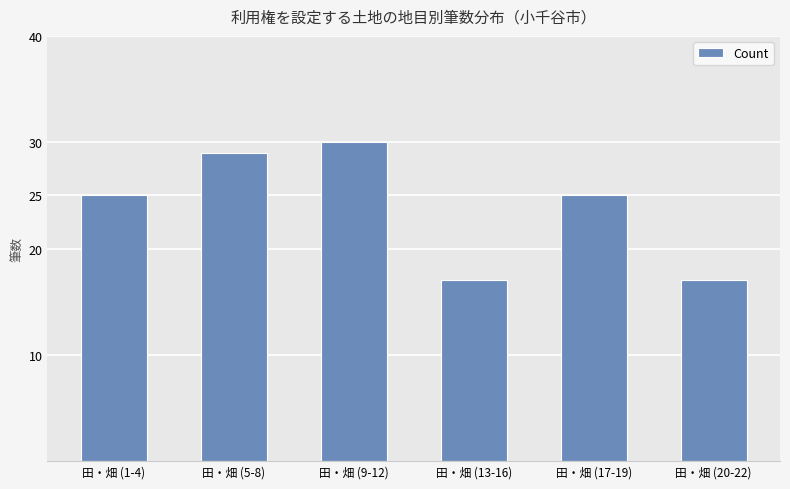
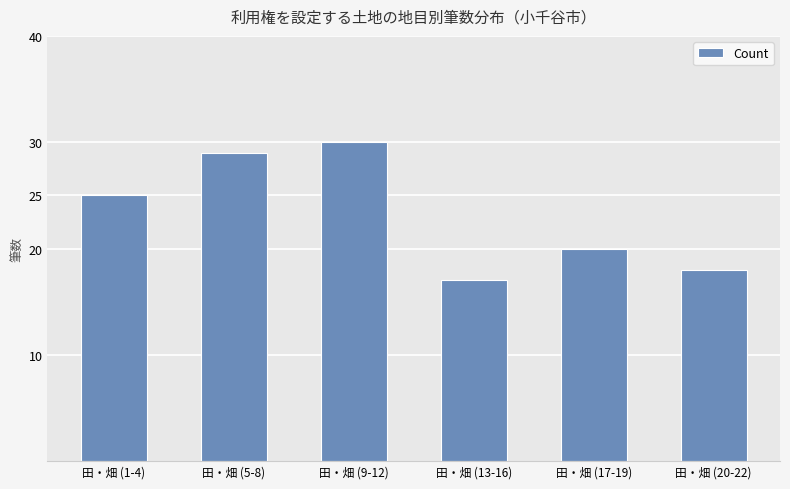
田・畑 (17-19): 25 -> 20
田・畑 (20-22): 17 -> 18
